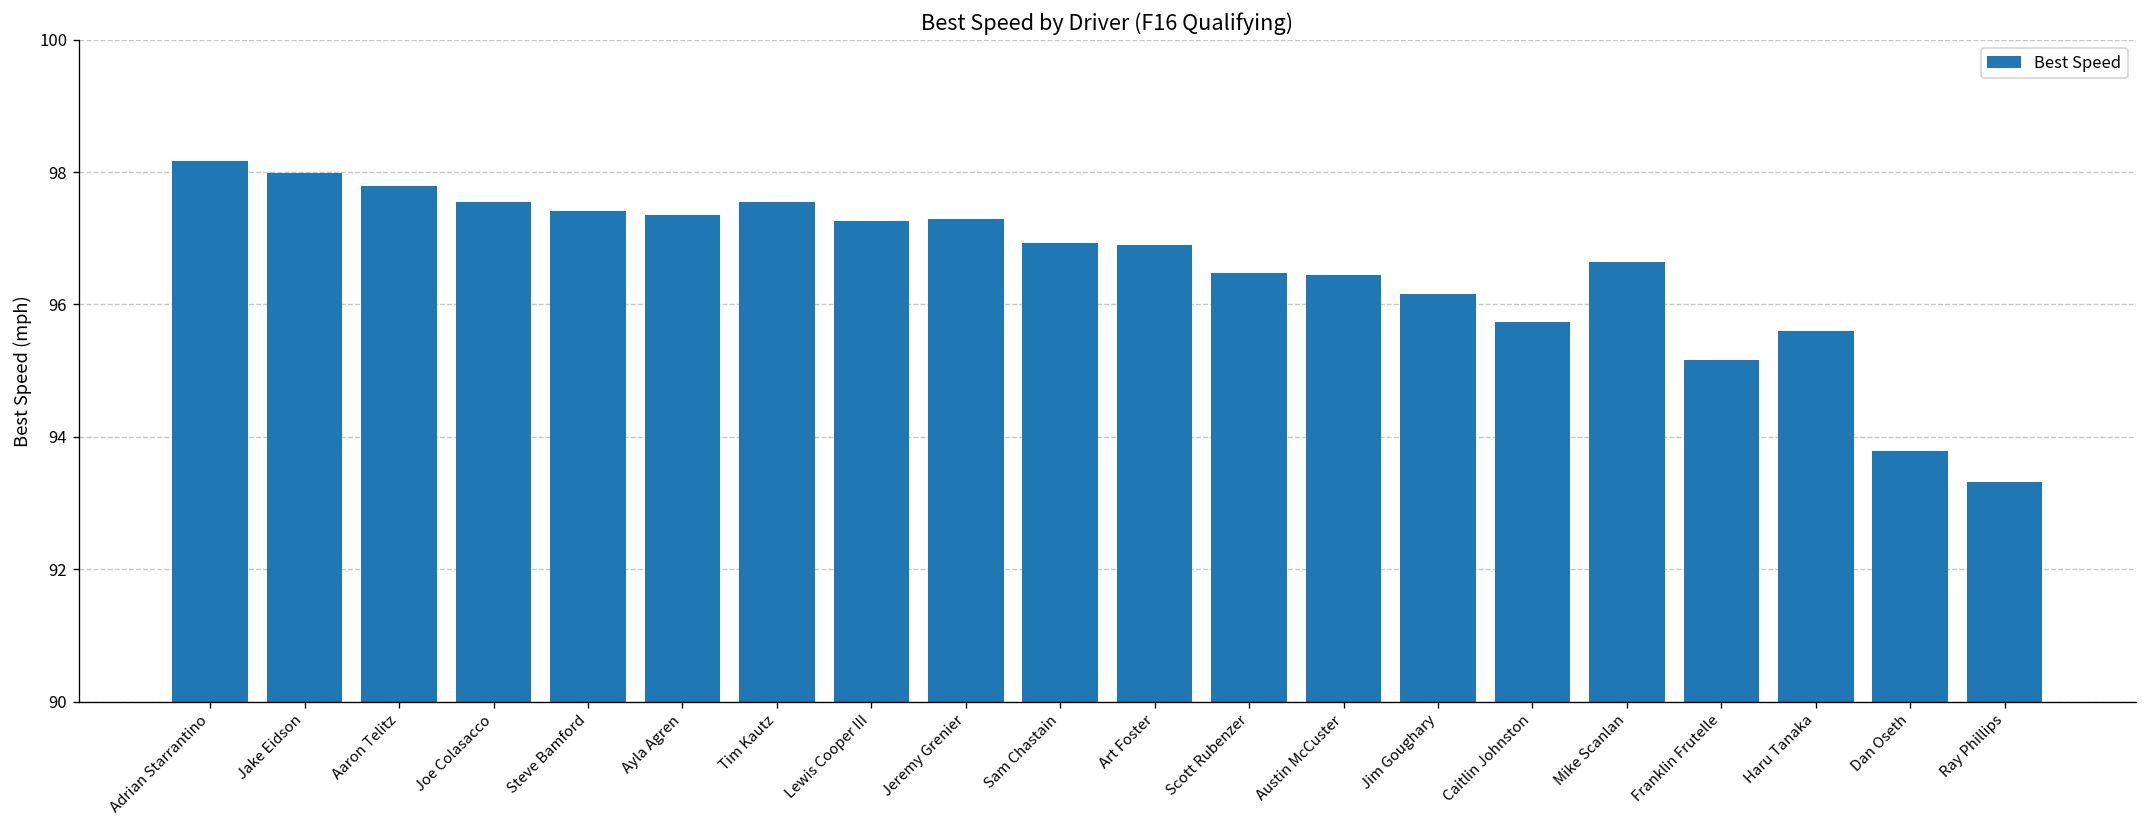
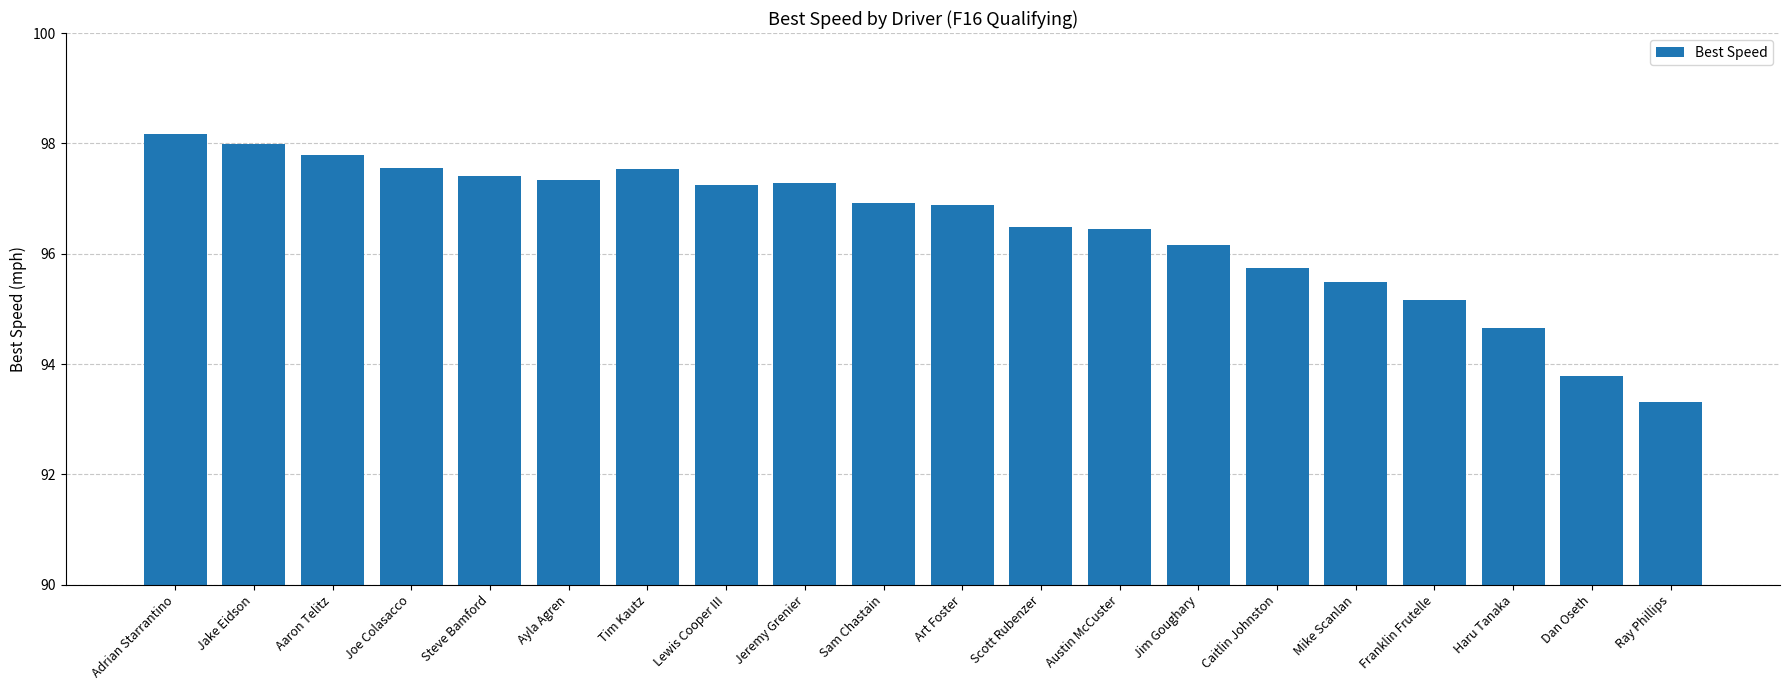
Mike Scanlan: 96.6 -> 95.5
Haru Tanaka: 95.6 -> 94.7
